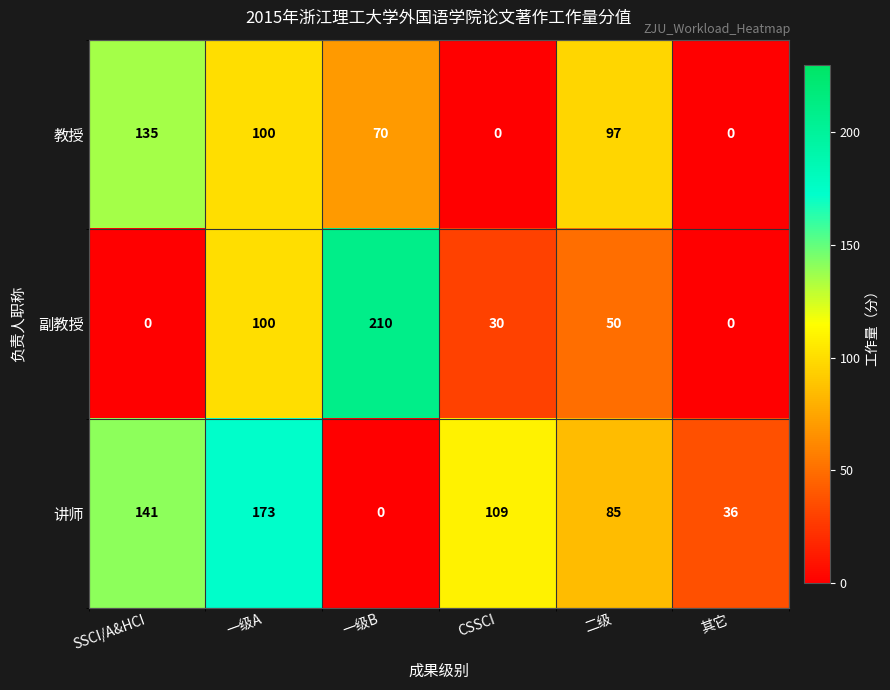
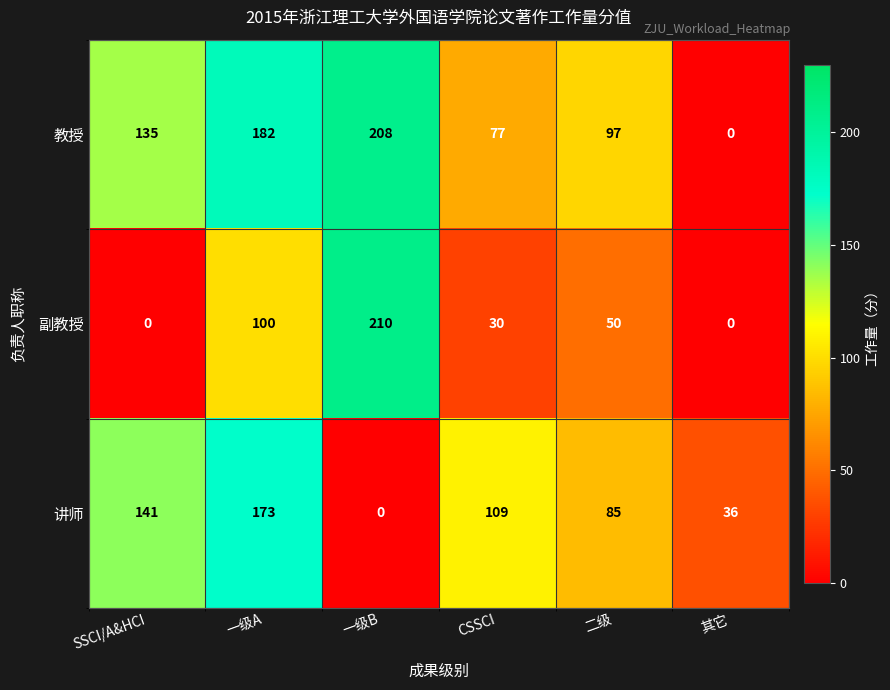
教授, 一级A: 100 -> 182
教授, 一级B: 70 -> 208
教授, CSSCI: 0 -> 77
